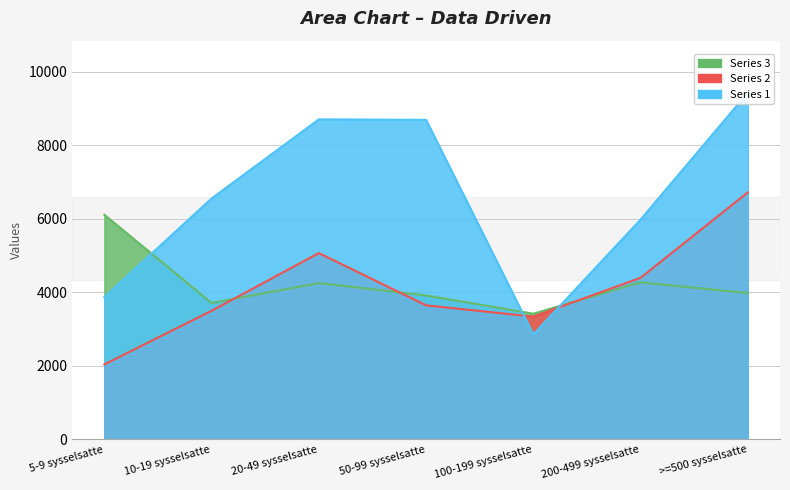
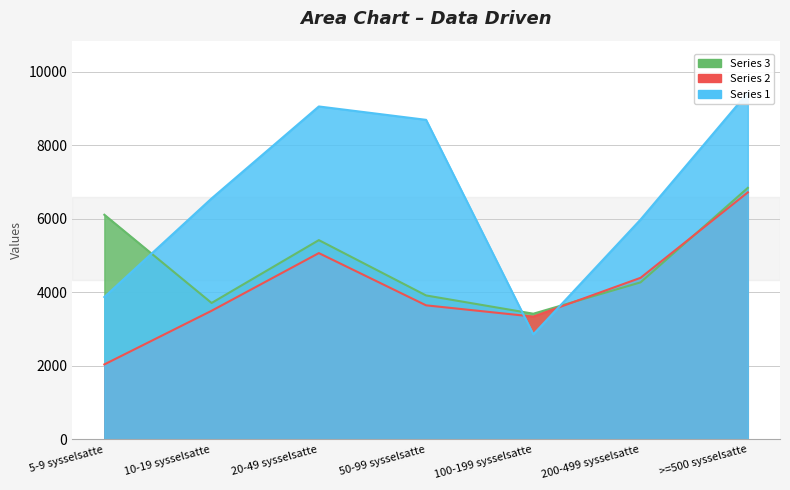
Series 3, 20-49 sysselsatte: 4300 -> 5400
Series 1, 20-49 sysselsatte: 8700 -> 9100
Series 3, >=500 sysselsatte: 4000 -> 6800
